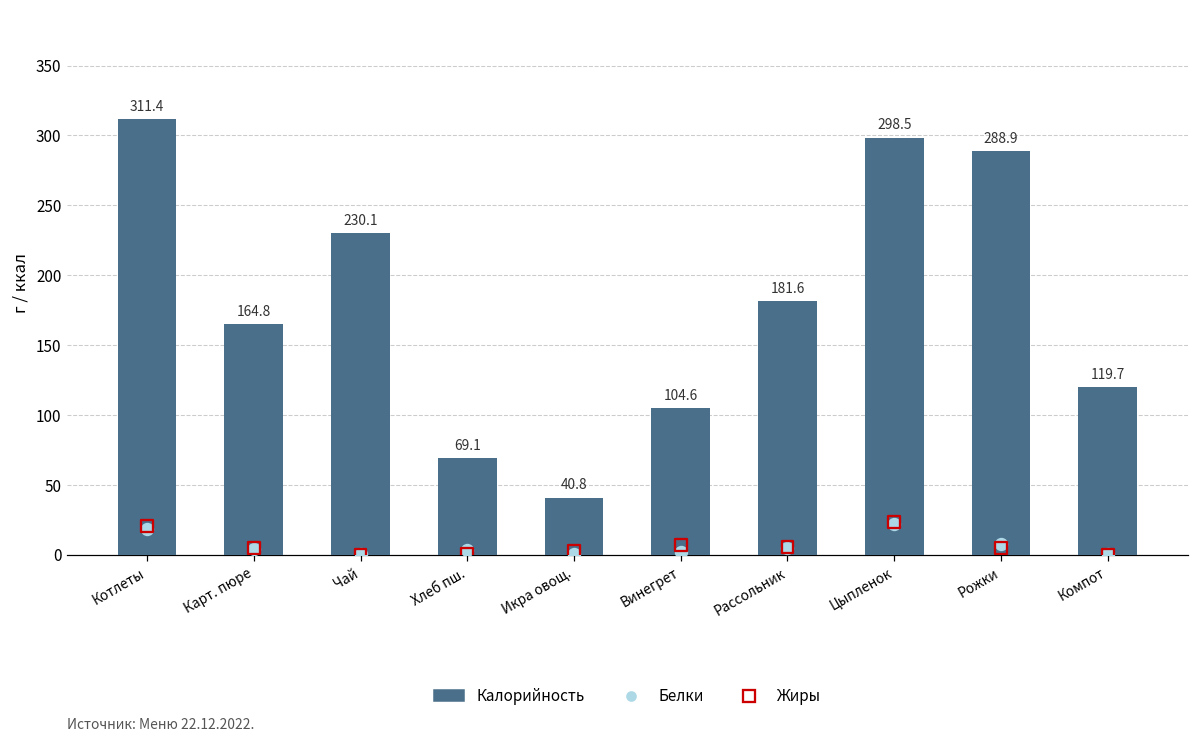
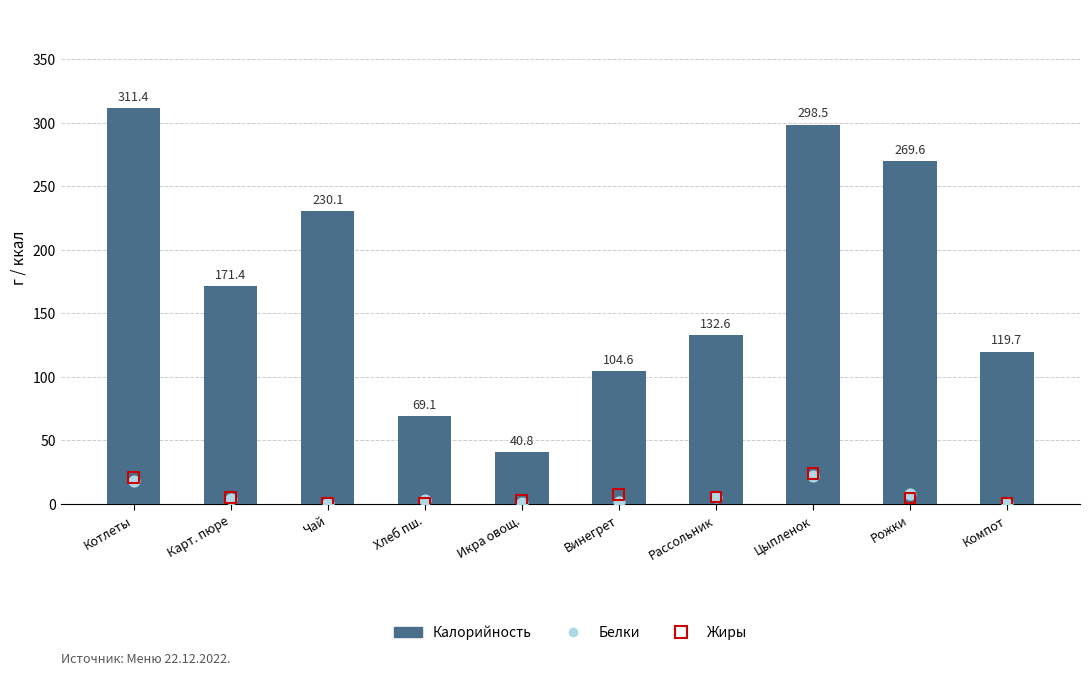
Калорийность, Карт. пюре: 164.8 -> 171.4
Калорийность, Рассольник: 181.6 -> 132.6
Калорийность, Рожки: 288.9 -> 269.6
